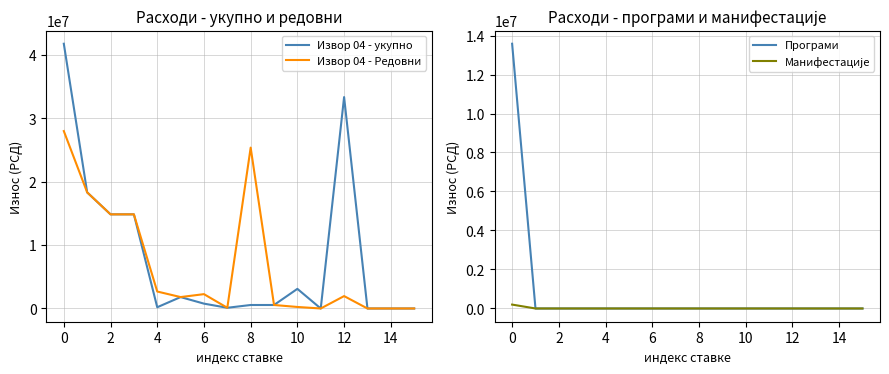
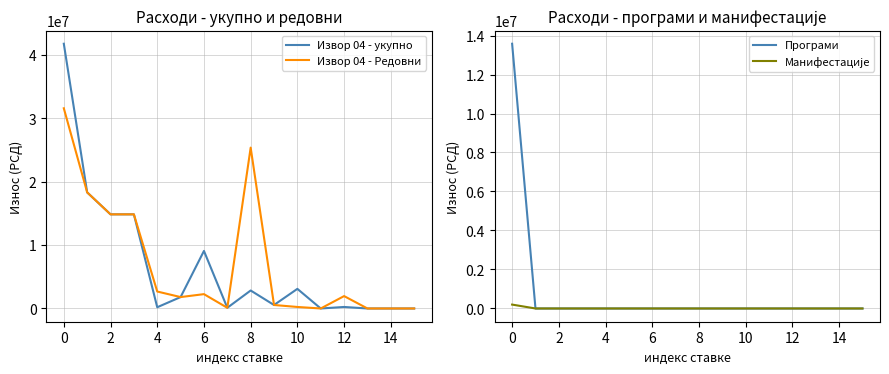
Расходи - укупно и редовни, Извор 04 - Редовни, 0: 28000000 -> 32000000
Расходи - укупно и редовни, Извор 04 - укупно, 6: 1000000 -> 9000000
Расходи - укупно и редовни, Извор 04 - укупно, 8: 1000000 -> 3000000
Расходи - укупно и редовни, Извор 04 - укупно, 12: 33000000 -> 0
